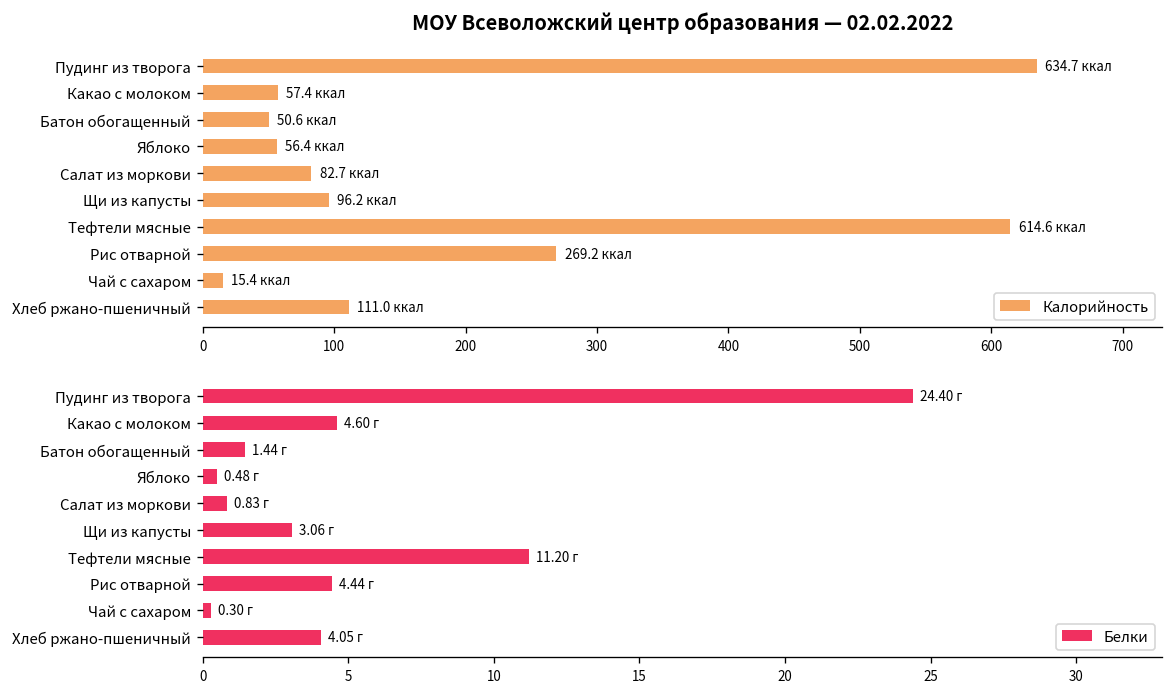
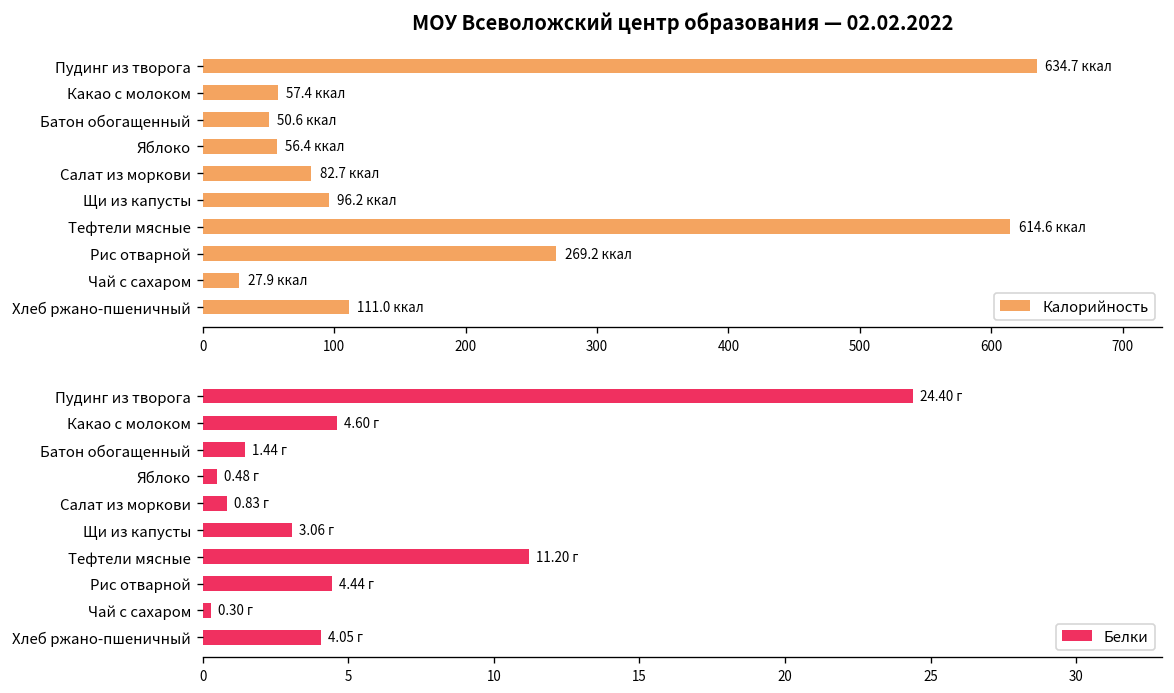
МОУ Всеволожский центр образования — 02.02.2022, Чай с сахаром: 15.4 -> 27.9
